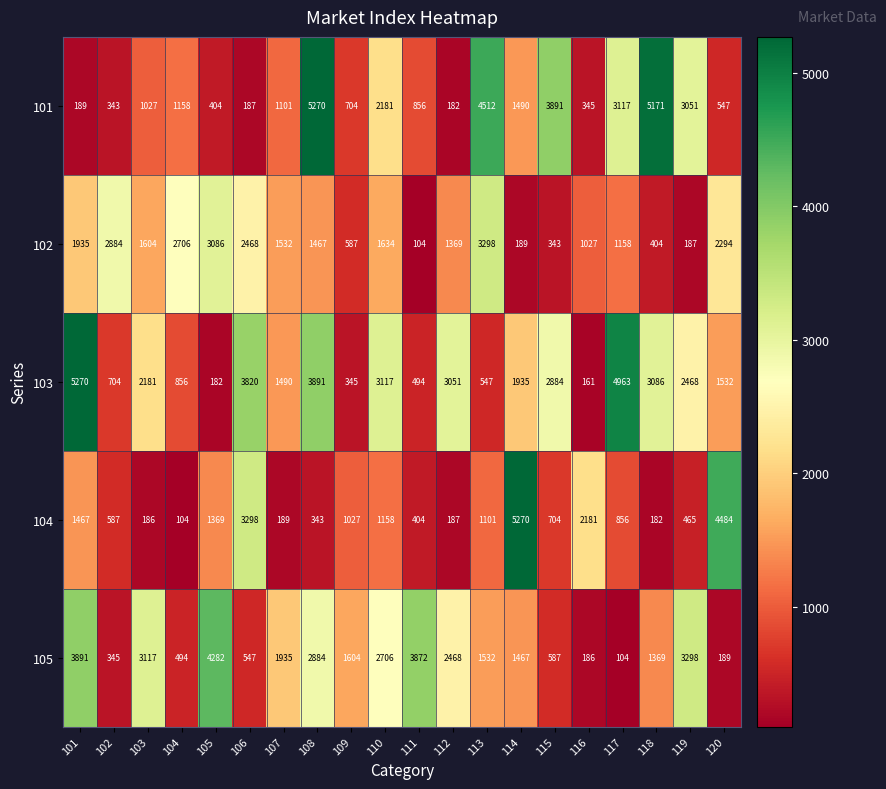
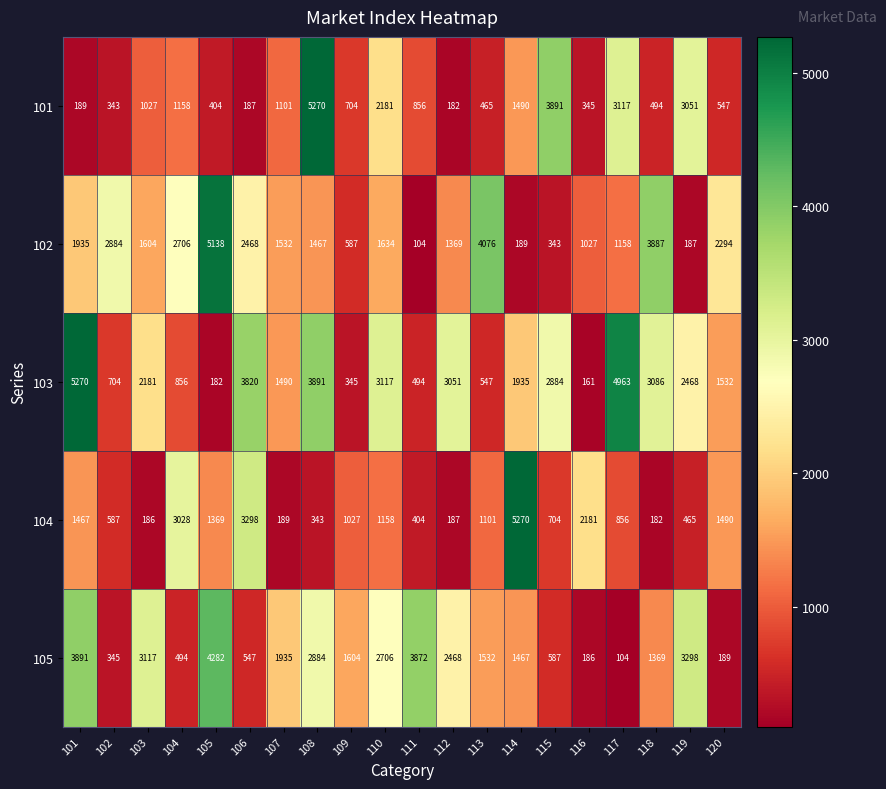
101, 113: 4512 -> 465
101, 118: 5171 -> 494
102, 105: 3086 -> 5138
102, 113: 3298 -> 4076
102, 118: 404 -> 3887
104, 104: 104 -> 3028
104, 120: 4484 -> 1490
